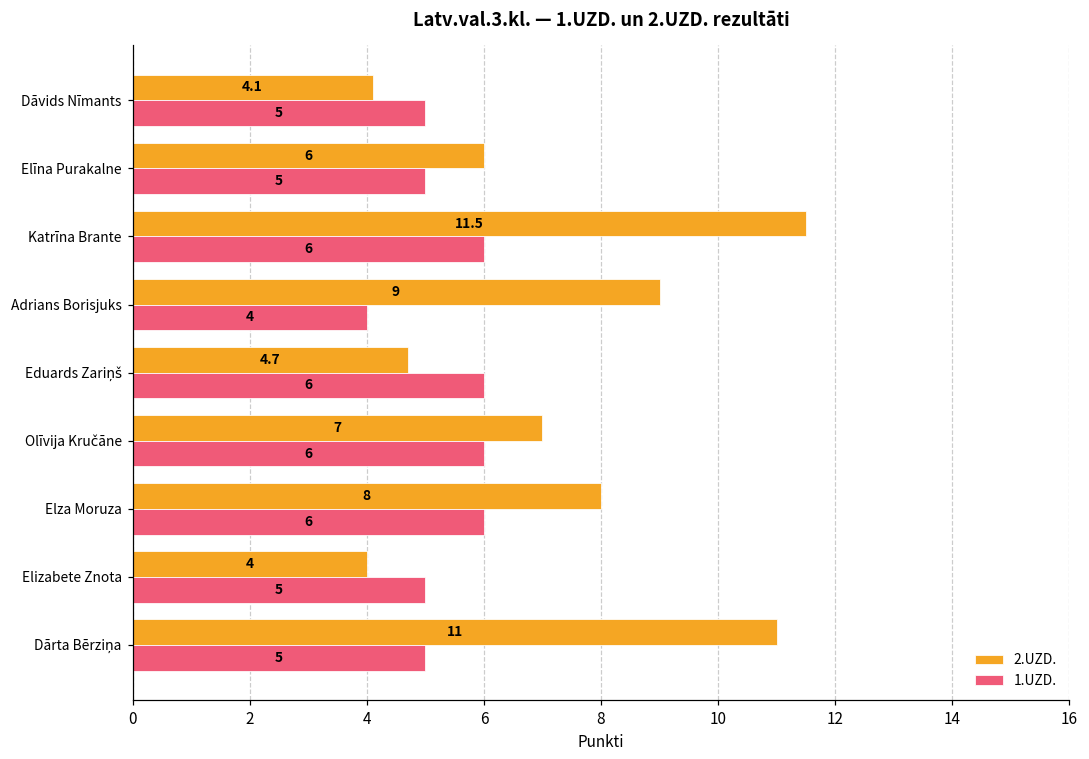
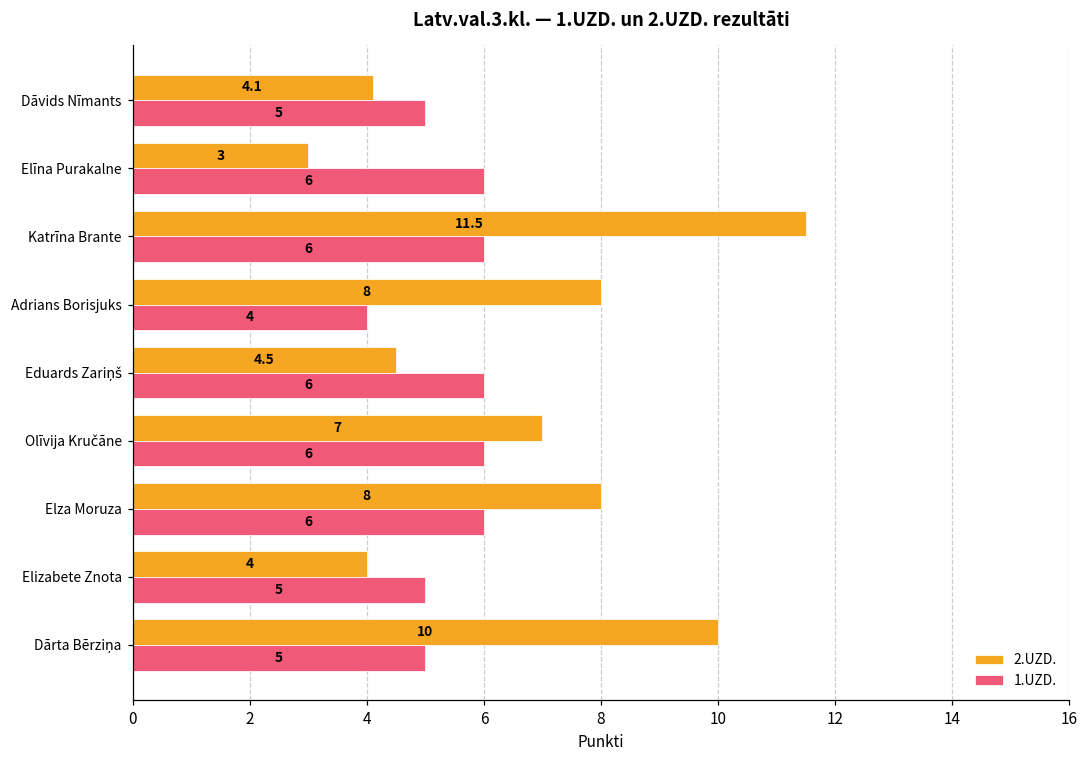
2.UZD., Elīna Purakalne: 6 -> 3
1.UZD., Elīna Purakalne: 5 -> 6
2.UZD., Adrians Borisjuks: 9 -> 8
2.UZD., Eduards Zariņš: 4.7 -> 4.5
2.UZD., Dārta Bērziņa: 11 -> 10
